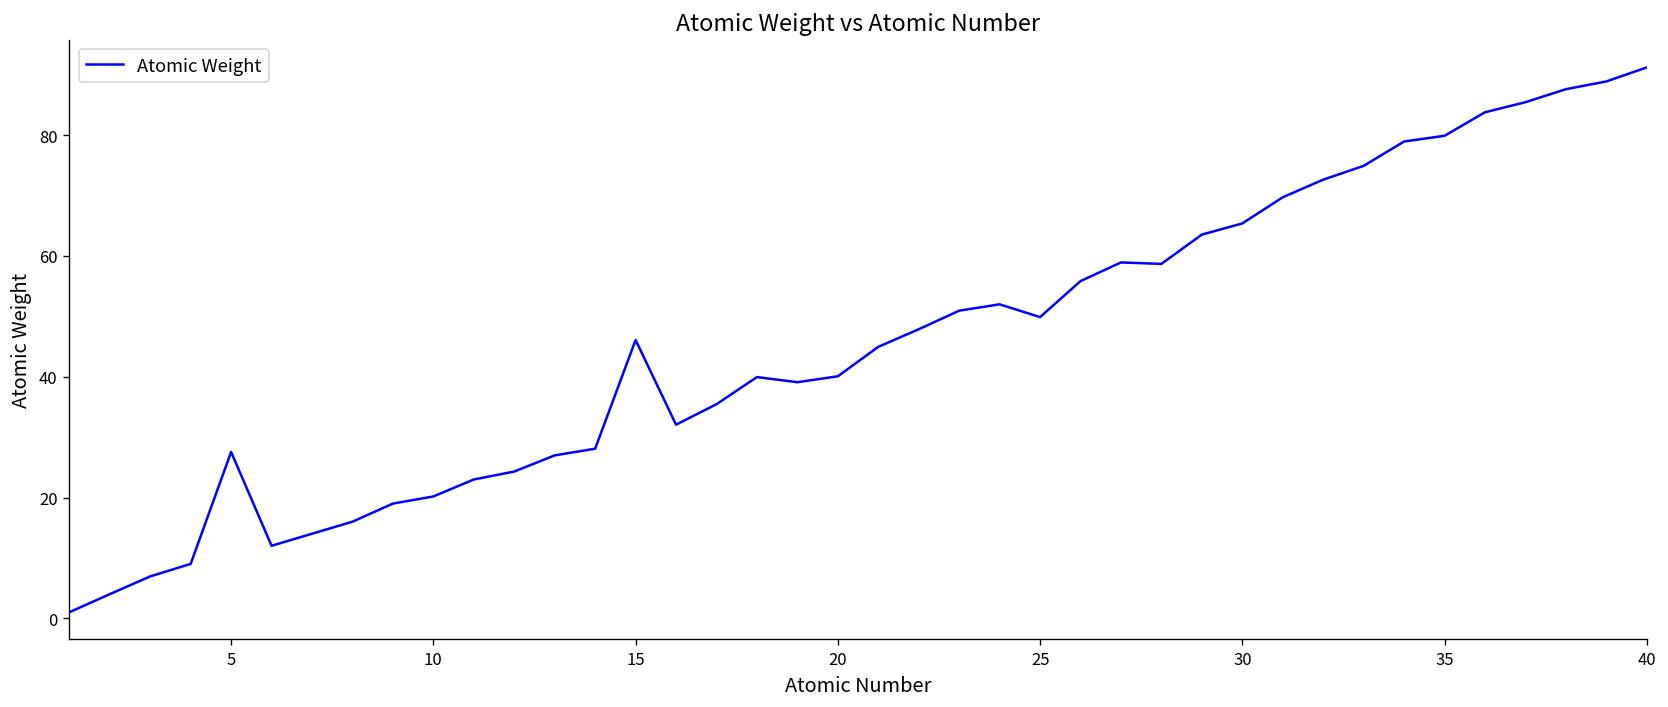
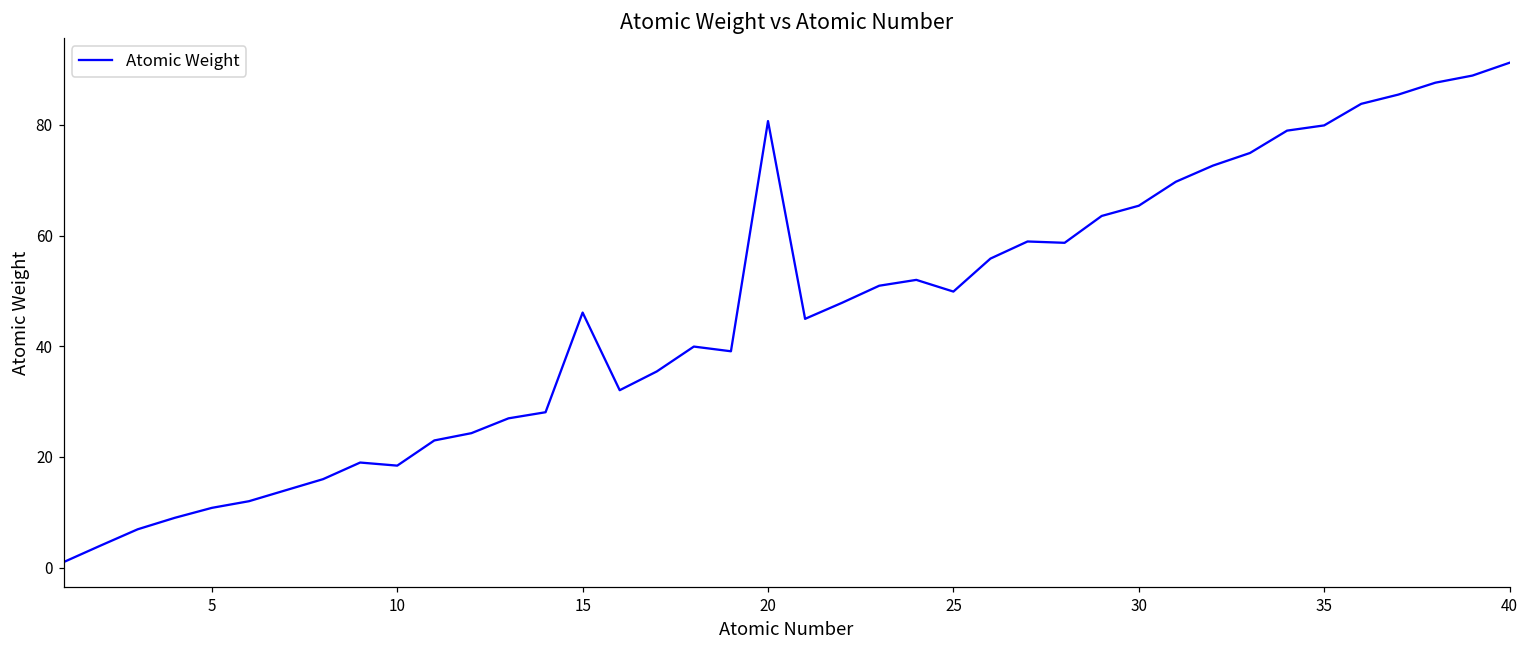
5: 28 -> 11
10: 20 -> 18
20: 40 -> 81
